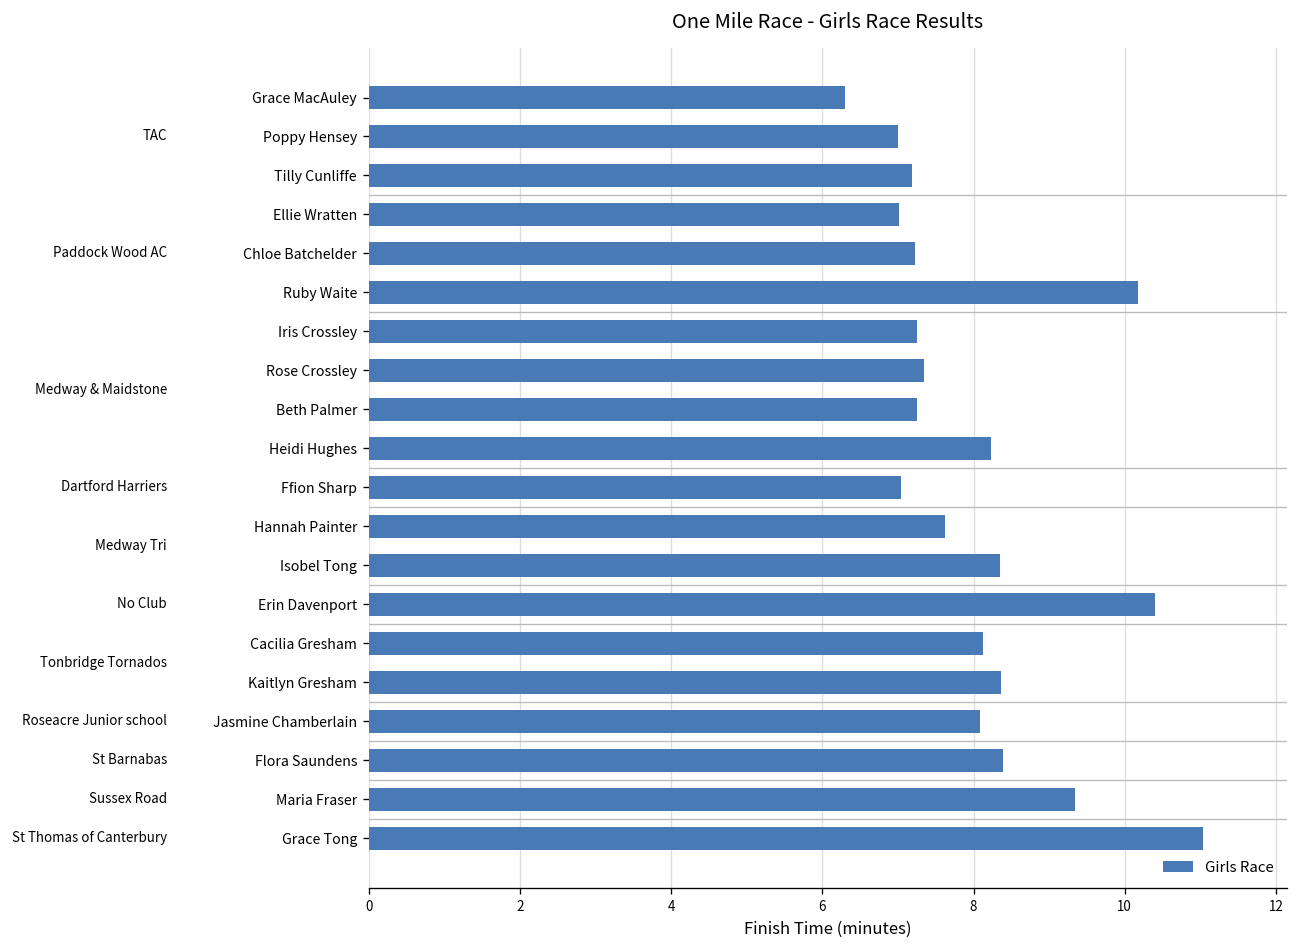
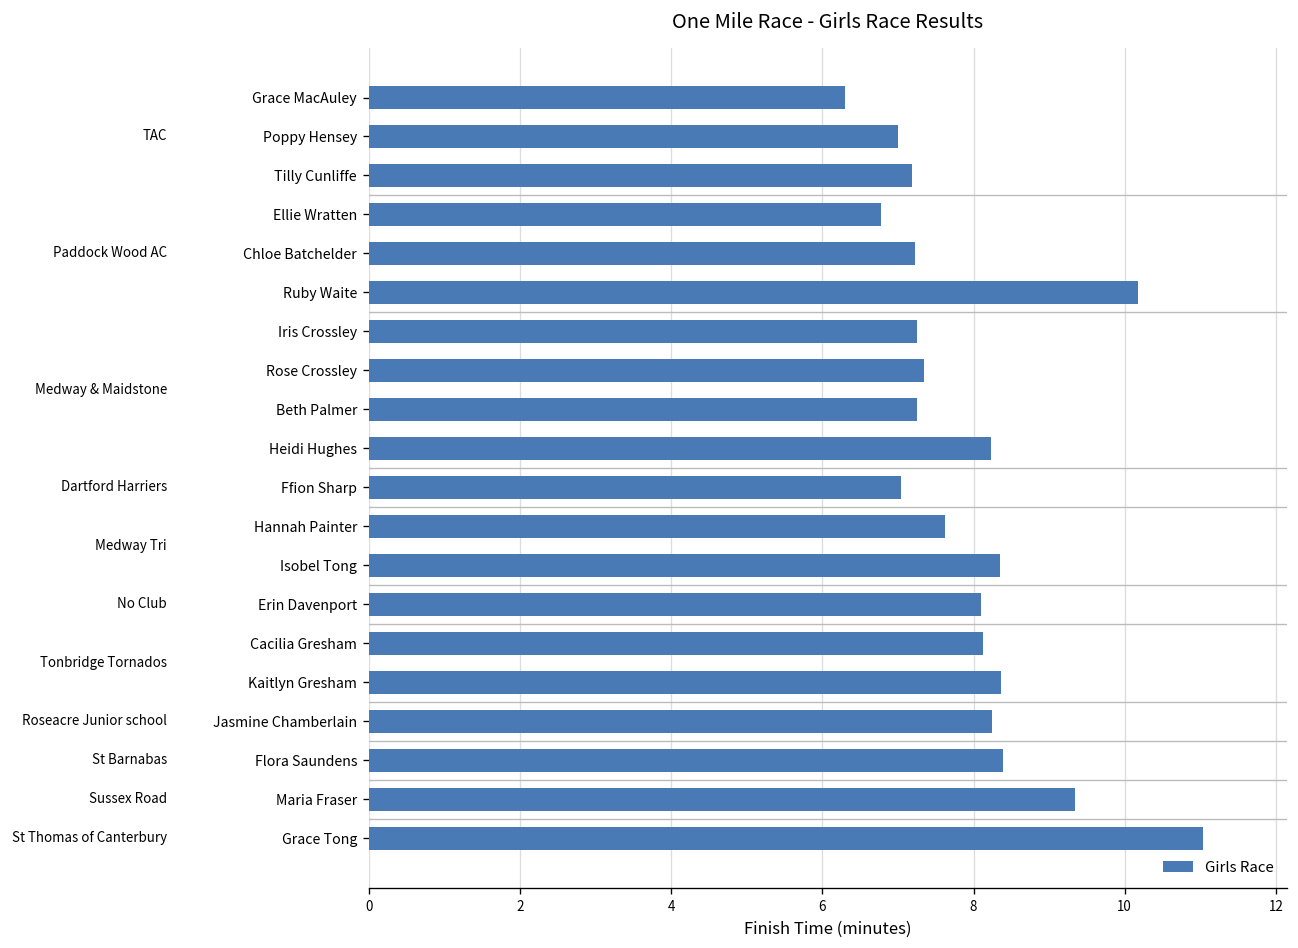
Ellie Wratten: 7.0 -> 6.8
Erin Davenport: 10.4 -> 8.1
Jasmine Chamberlain: 8.1 -> 8.2
